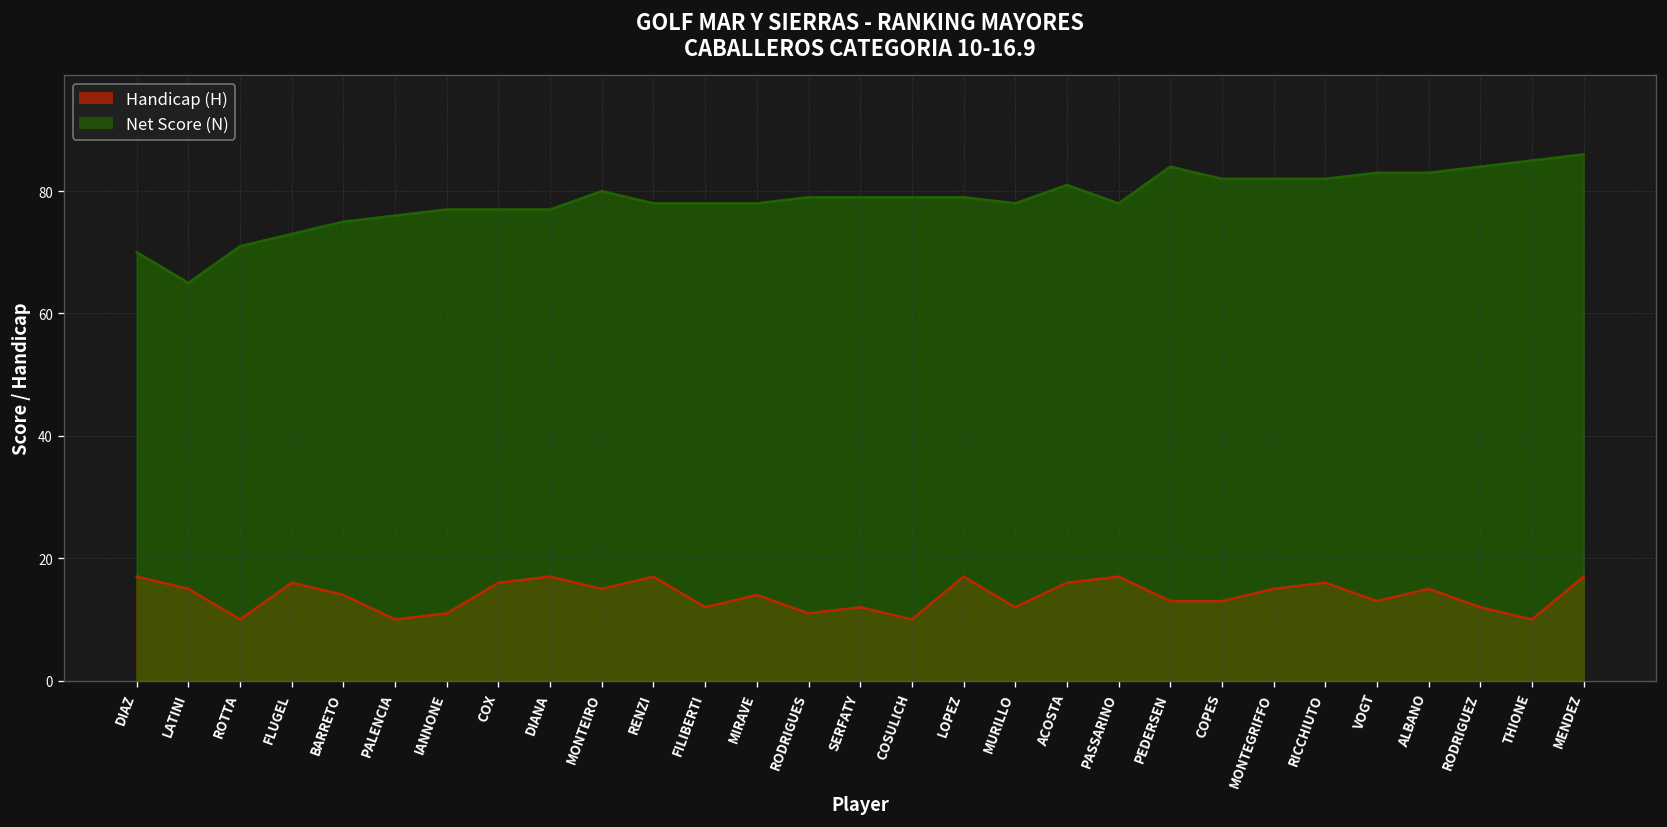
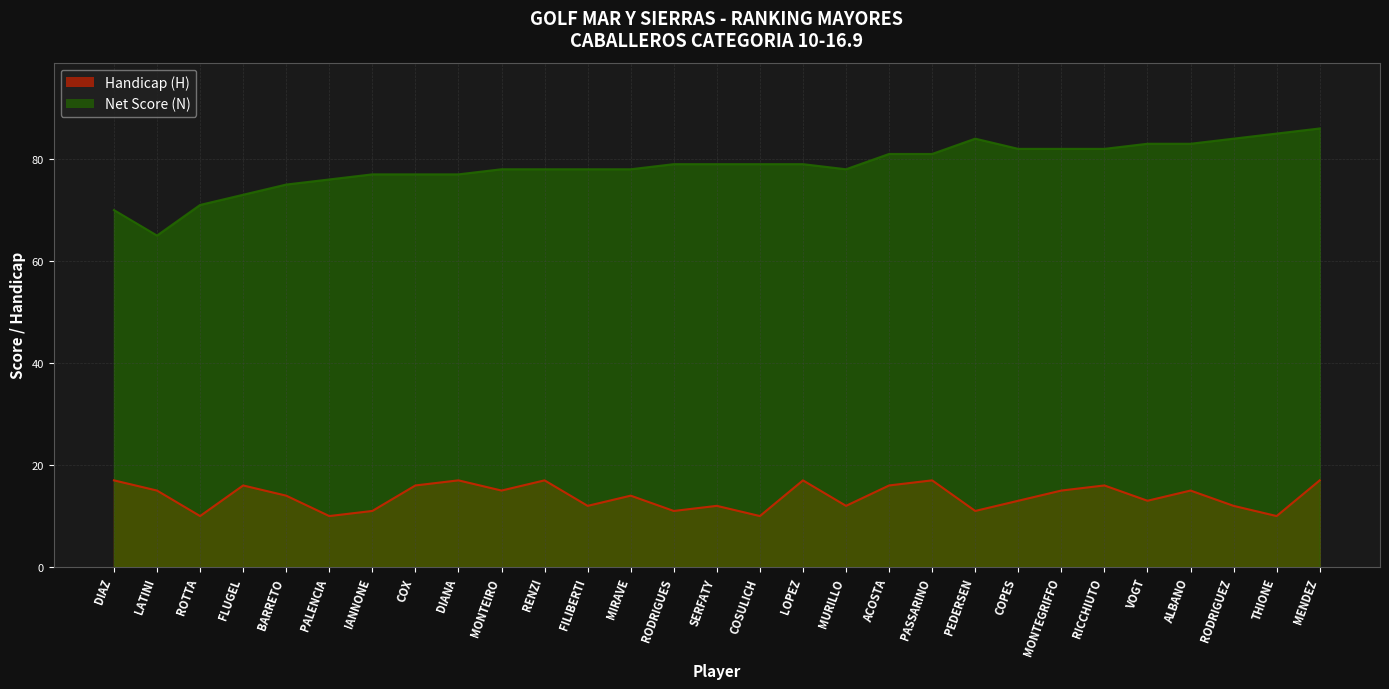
Net Score (N), MONTEIRO: 80 -> 78
Net Score (N), PASSARINO: 78 -> 81
Handicap (H), PEDERSEN: 13 -> 11
